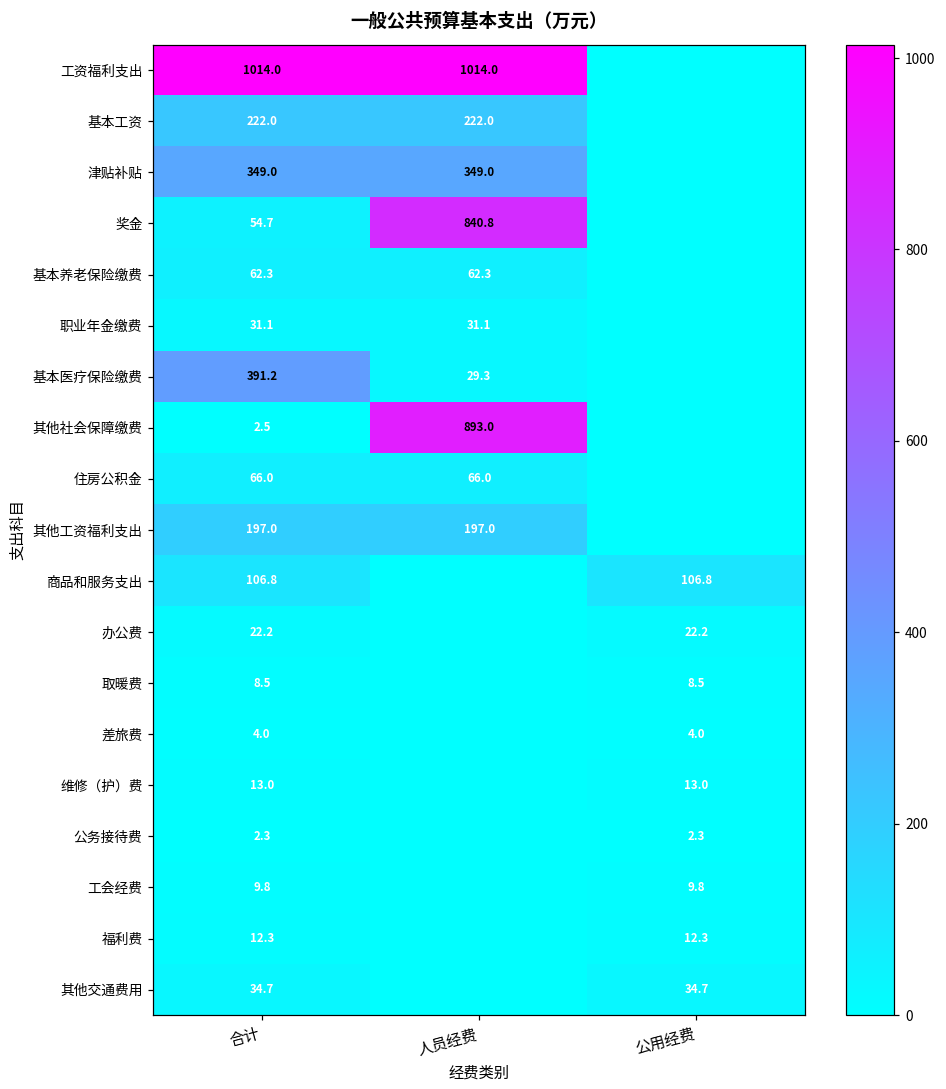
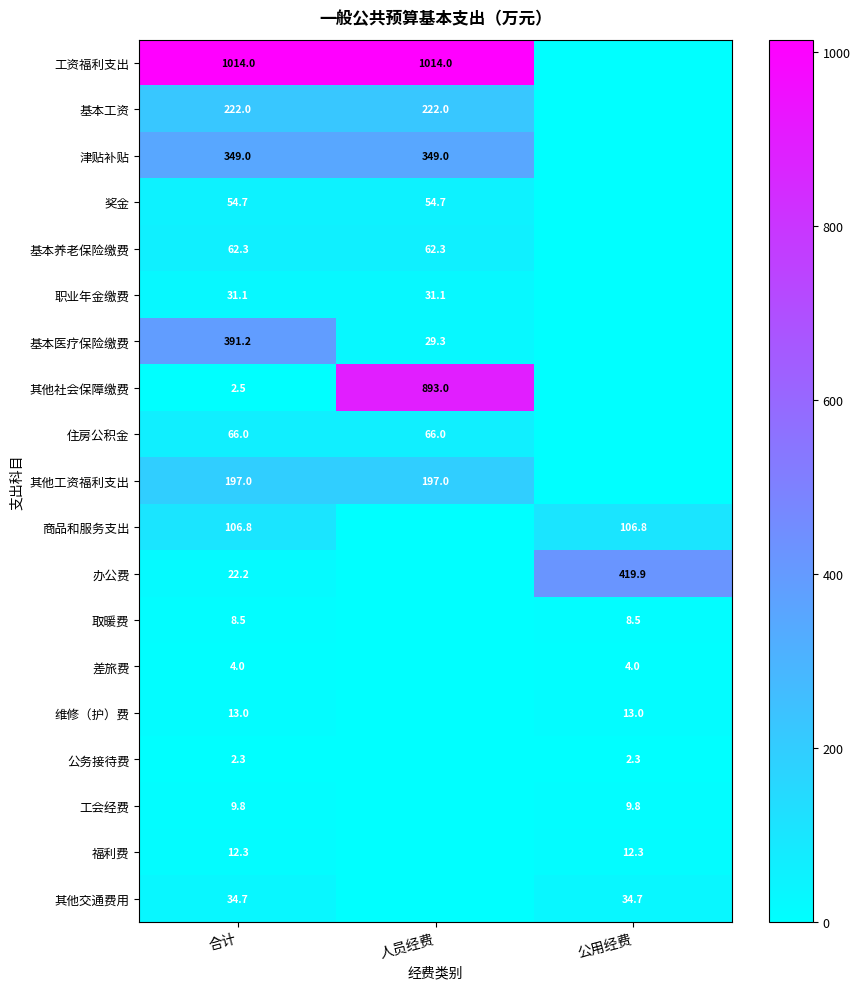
奖金, 人员经费: 840.8 -> 54.7
办公费, 公用经费: 22.2 -> 419.9
